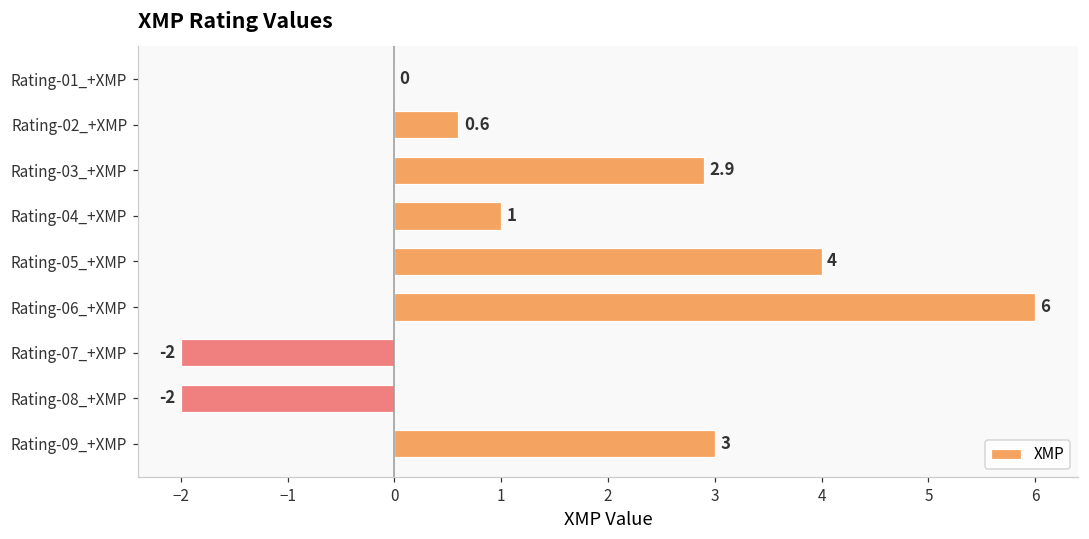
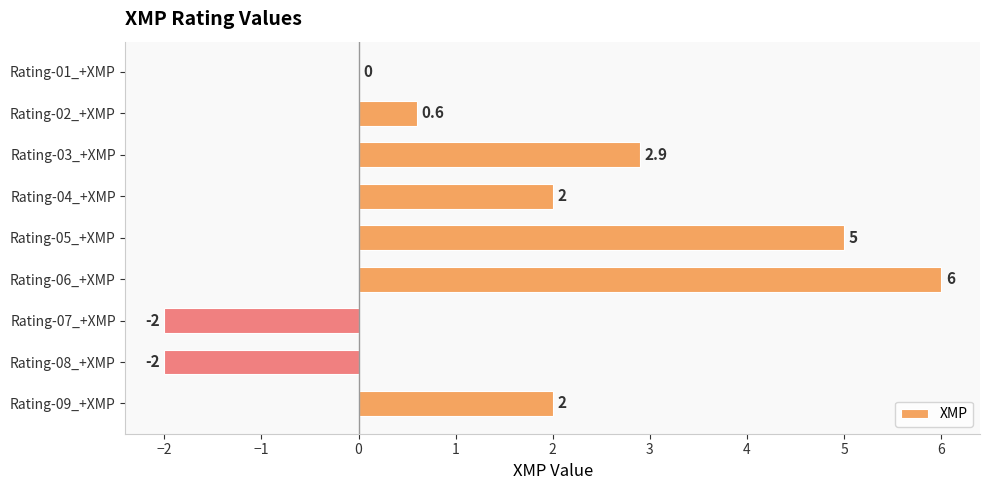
Rating-04_+XMP: 1 -> 2
Rating-05_+XMP: 4 -> 5
Rating-09_+XMP: 3 -> 2
